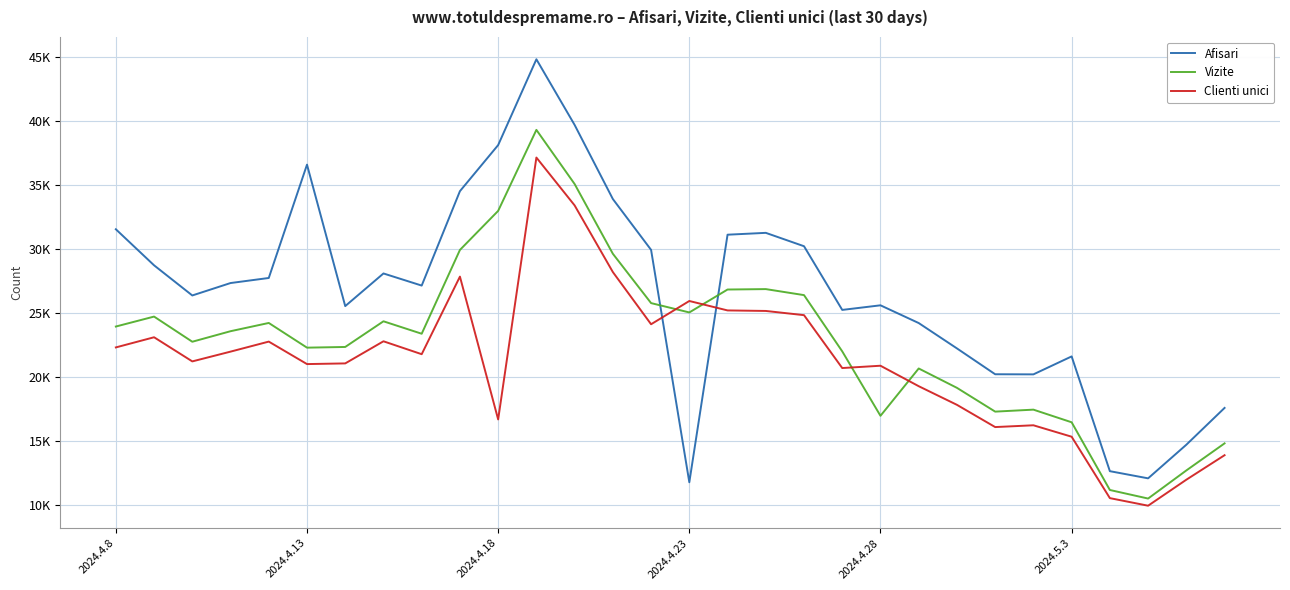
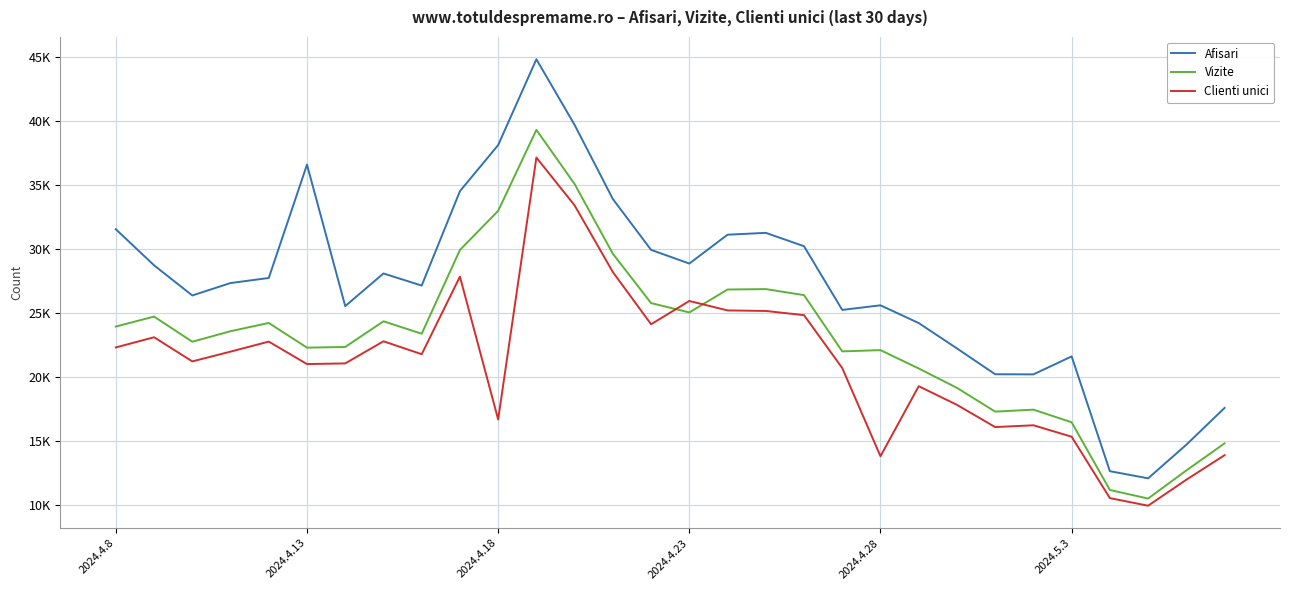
Afisari, 2024.4.23: 11700 -> 28900
Vizite, 2024.4.28: 16900 -> 22100
Clienti unici, 2024.4.28: 20900 -> 13800
